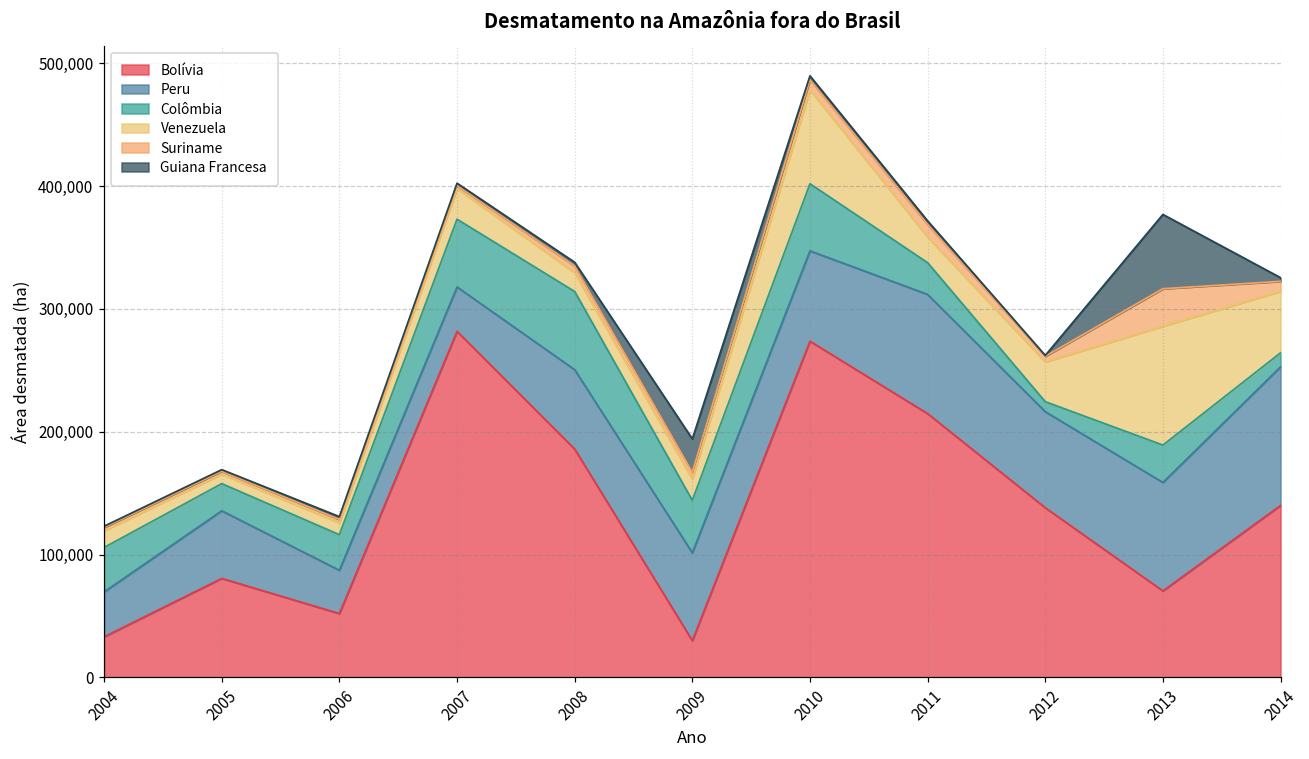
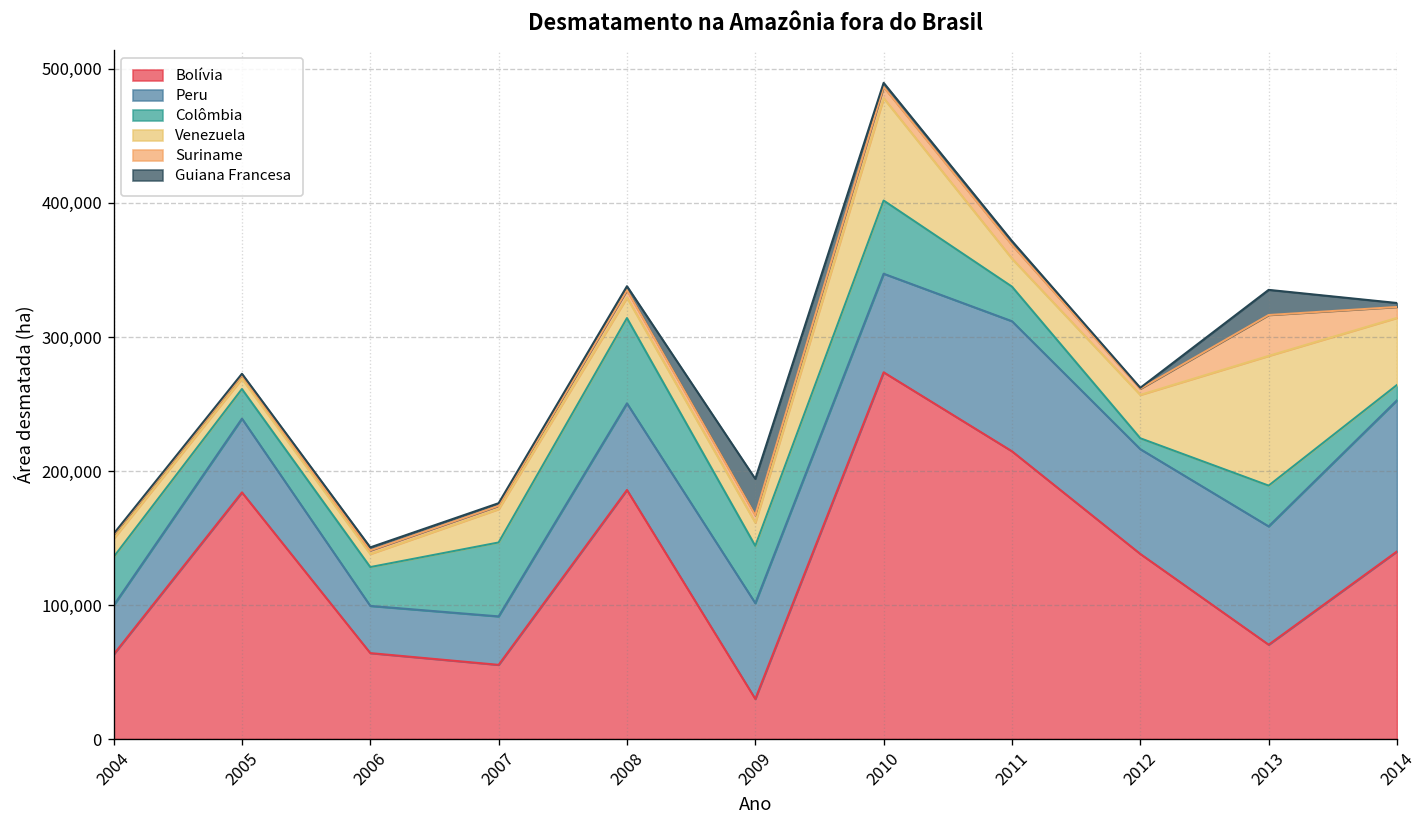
Bolívia, 2004: 33,000 -> 63,000
Bolívia, 2005: 81,000 -> 184,000
Bolívia, 2006: 52,000 -> 64,000
Bolívia, 2007: 282,000 -> 55,000
Guiana Francesa, 2013: 60,000 -> 19,000
